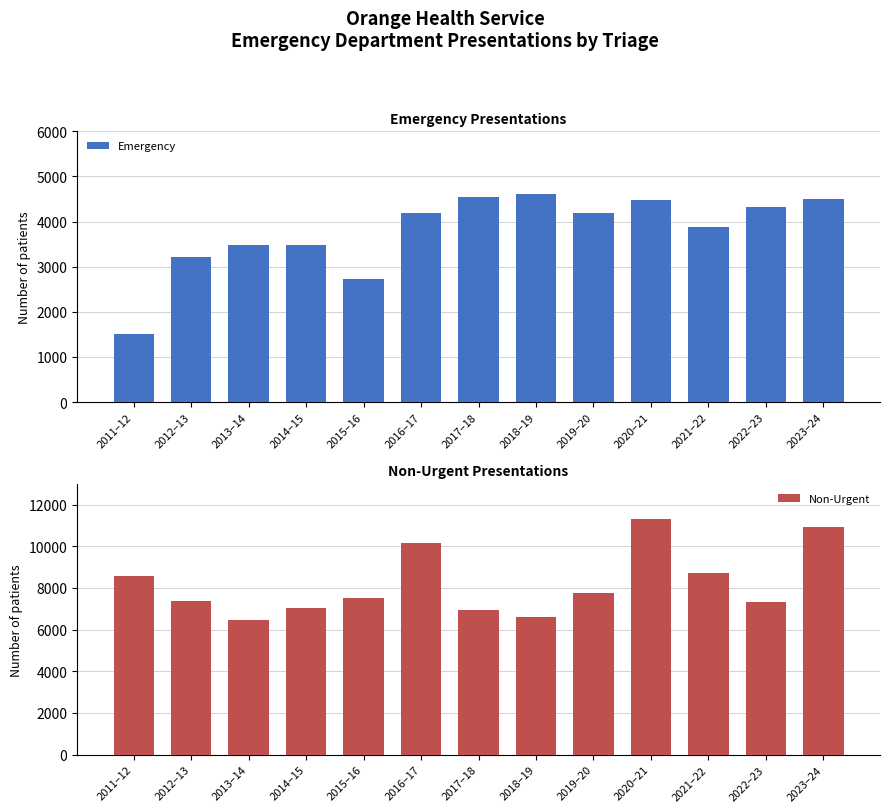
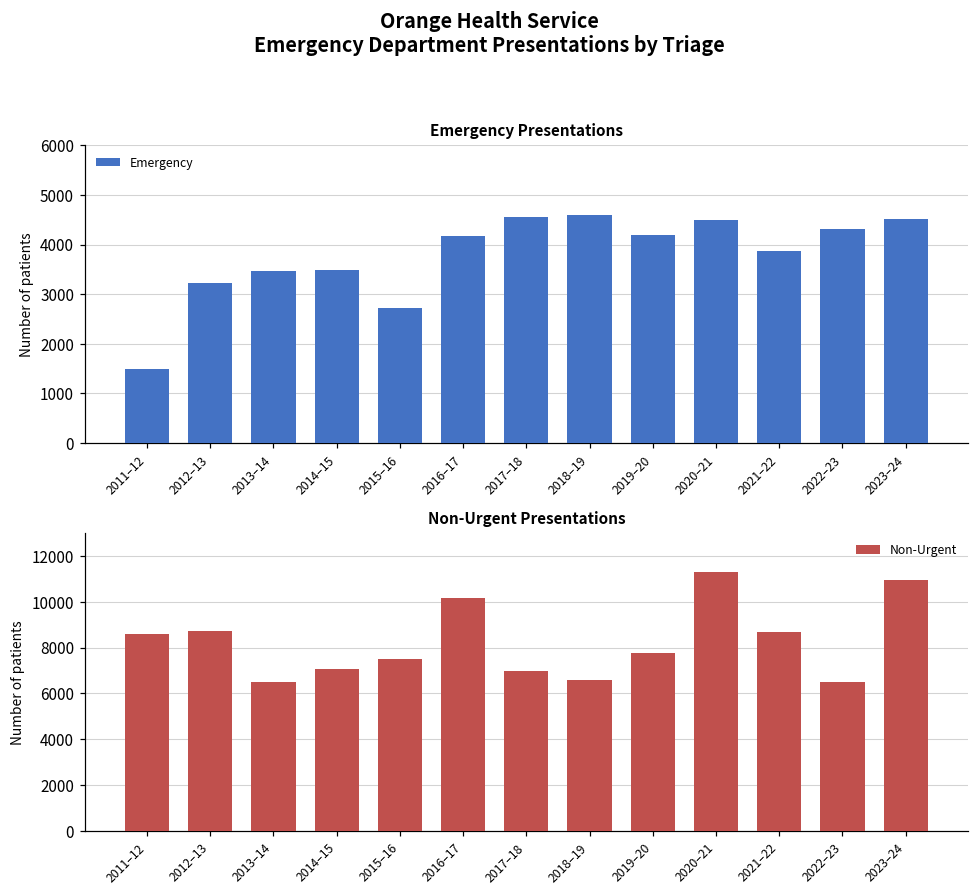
Non-Urgent Presentations, 2012–13: 7400 -> 8700
Non-Urgent Presentations, 2022–23: 7300 -> 6500
